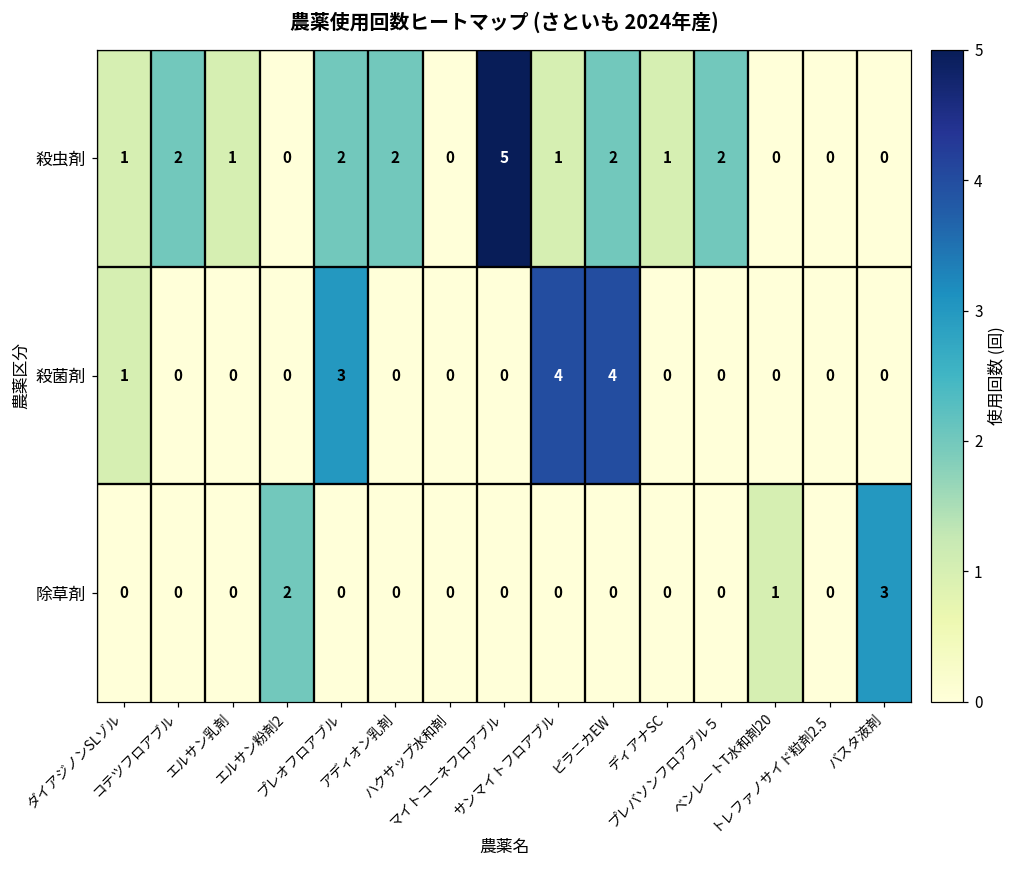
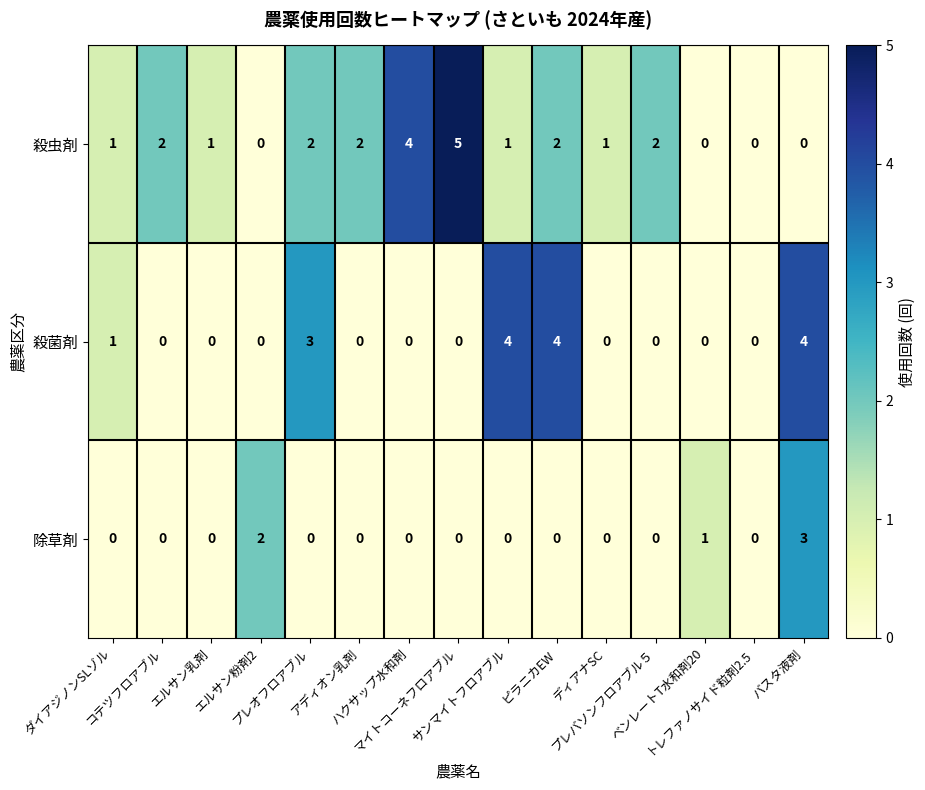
殺虫剤, ハクサップ水和剤: 0 -> 4
殺菌剤, バスタ液剤: 0 -> 4
